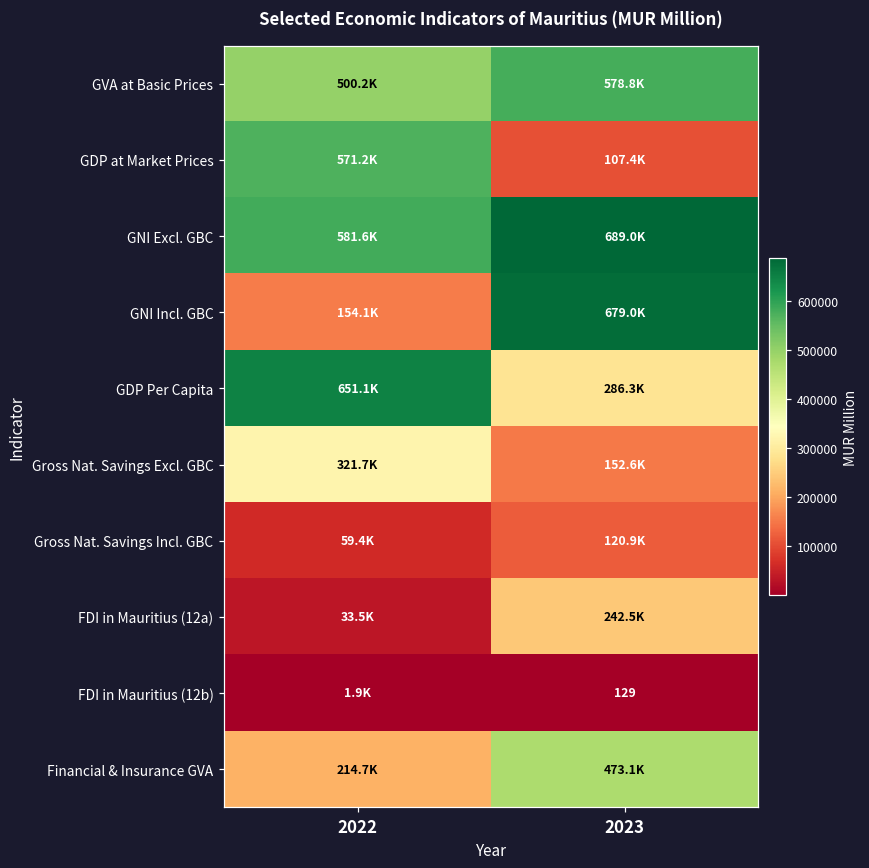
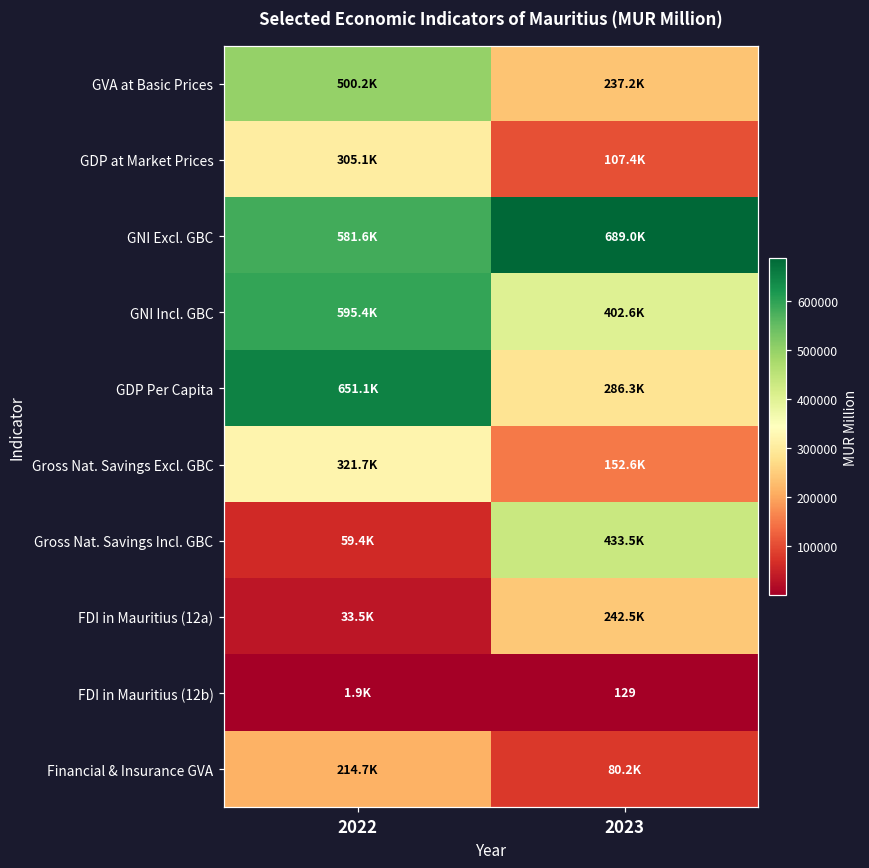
GVA at Basic Prices, 2023: 578.8K -> 237.2K
GDP at Market Prices, 2022: 571.2K -> 305.1K
GNI Incl. GBC, 2022: 154.1K -> 595.4K
GNI Incl. GBC, 2023: 679.0K -> 402.6K
Gross Nat. Savings Incl. GBC, 2023: 120.9K -> 433.5K
Financial & Insurance GVA, 2023: 473.1K -> 80.2K
